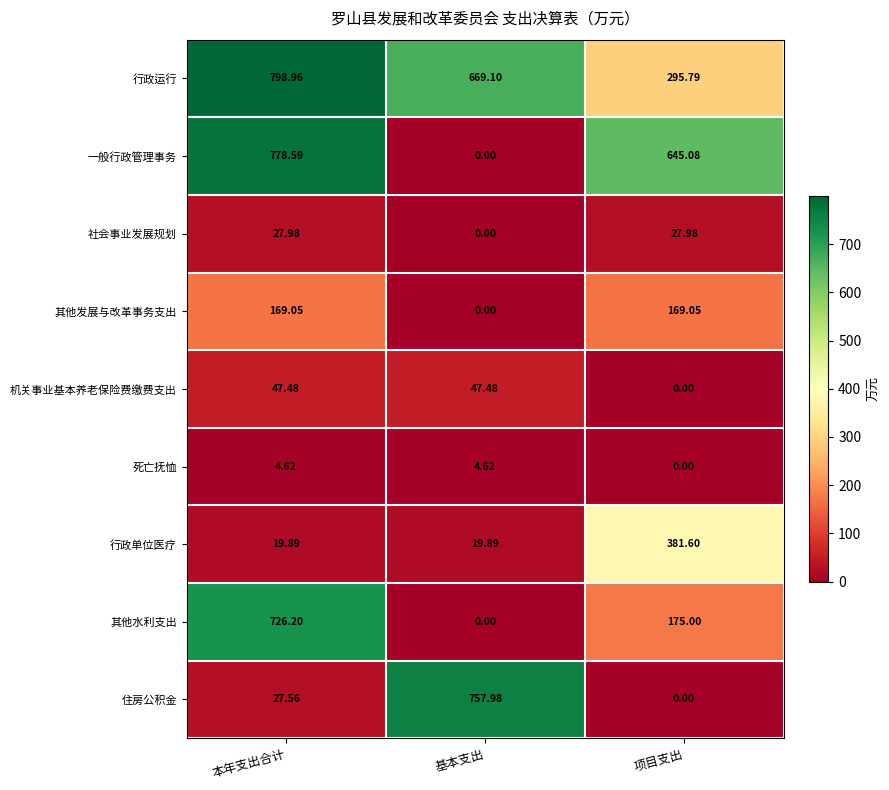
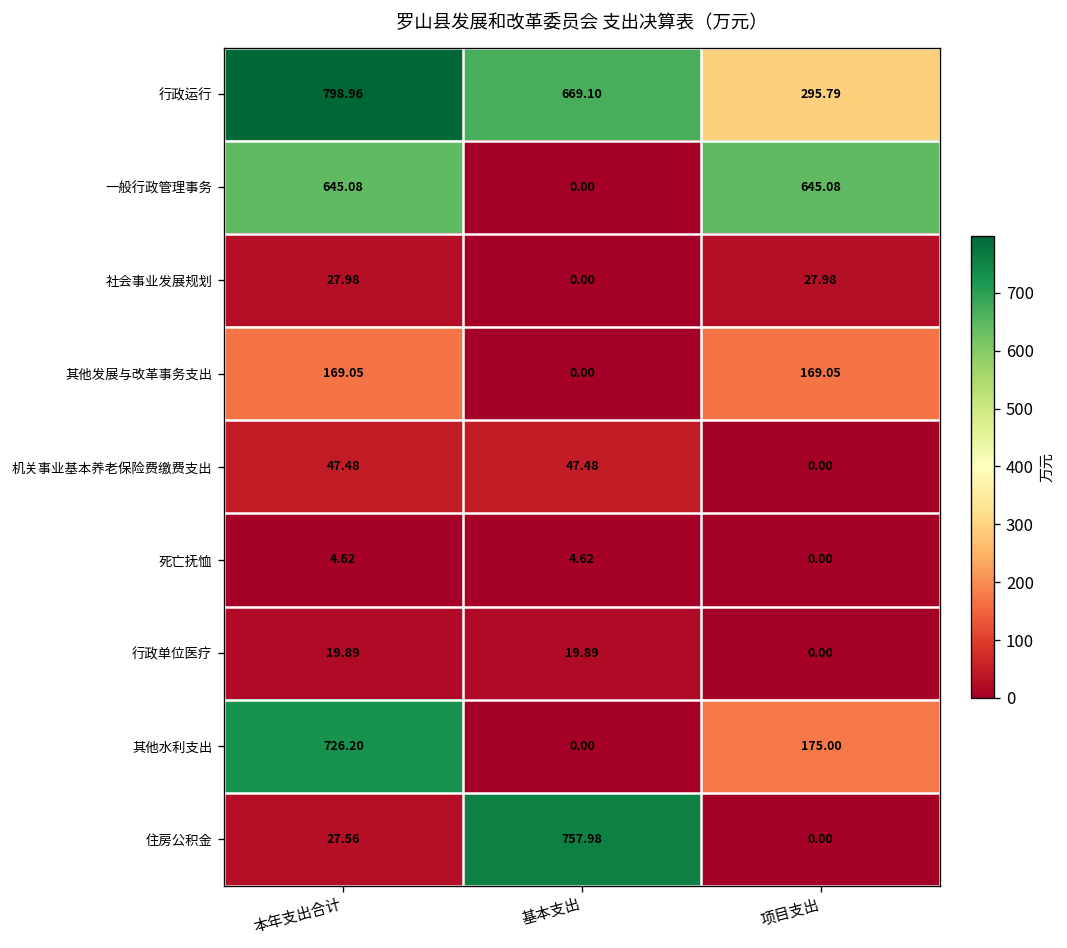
一般行政管理事务, 本年支出合计: 778.59 -> 645.08
行政单位医疗, 项目支出: 381.60 -> 0.00
